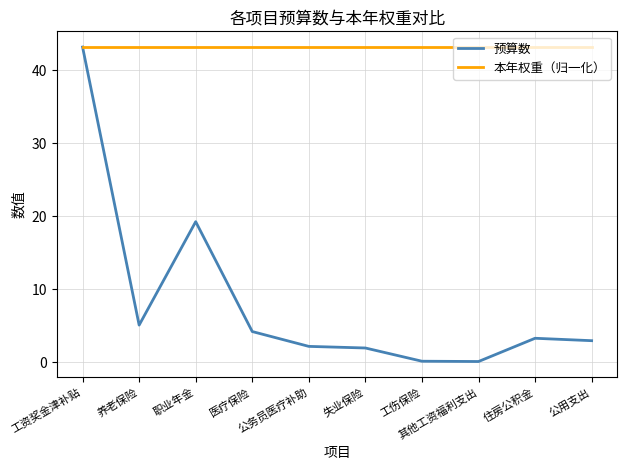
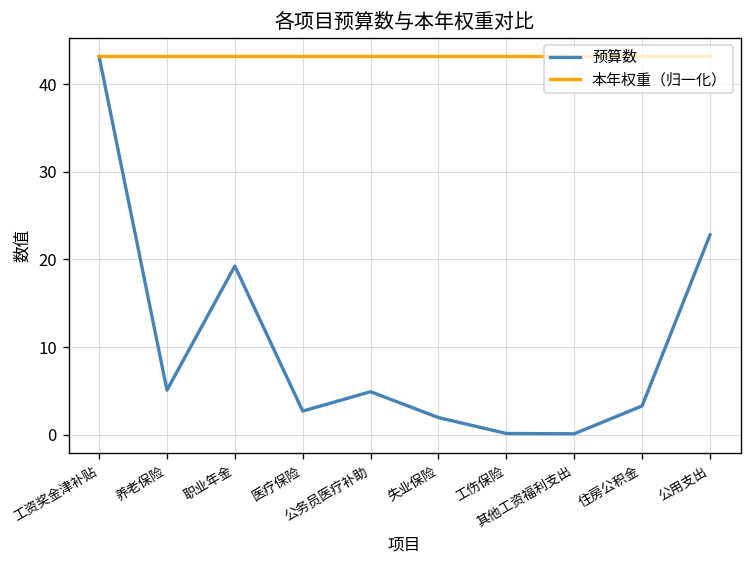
预算数, 医疗保险: 4 -> 3
预算数, 公务员医疗补助: 2 -> 5
预算数, 公用支出: 3 -> 23
